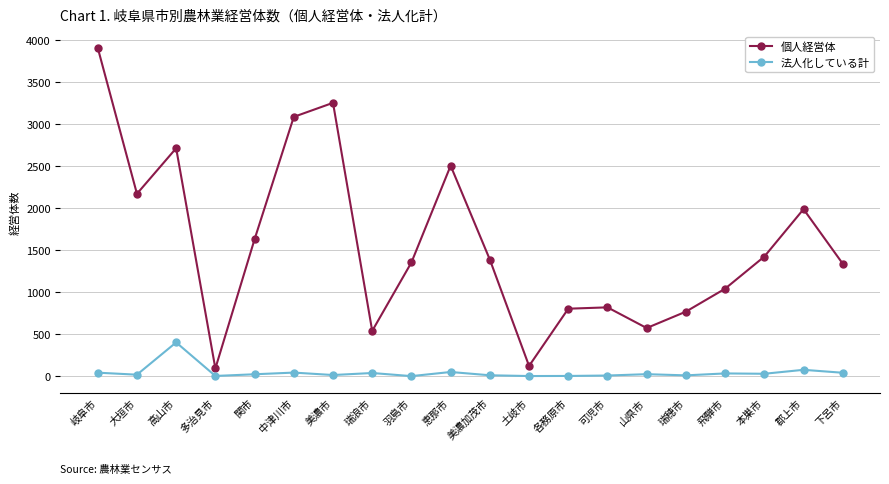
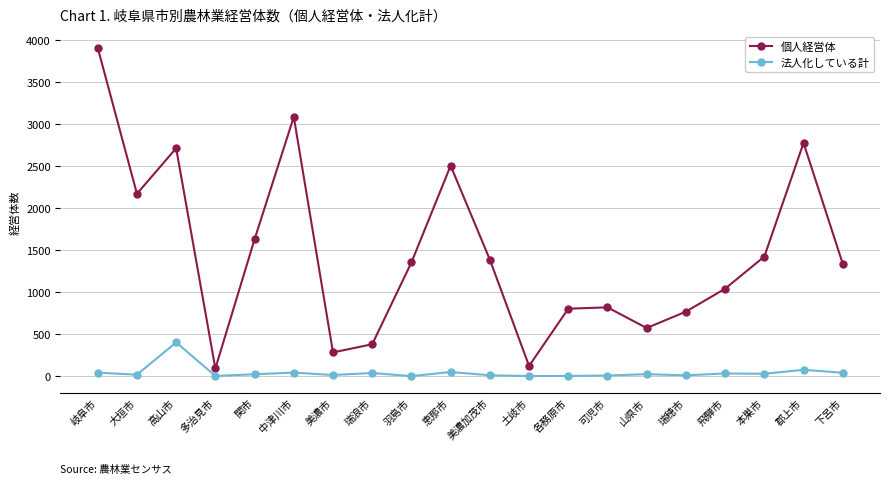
個人経営体, 美濃市: 3300 -> 300
個人経営体, 瑞浪市: 500 -> 400
個人経営体, 郡上市: 2000 -> 2800
